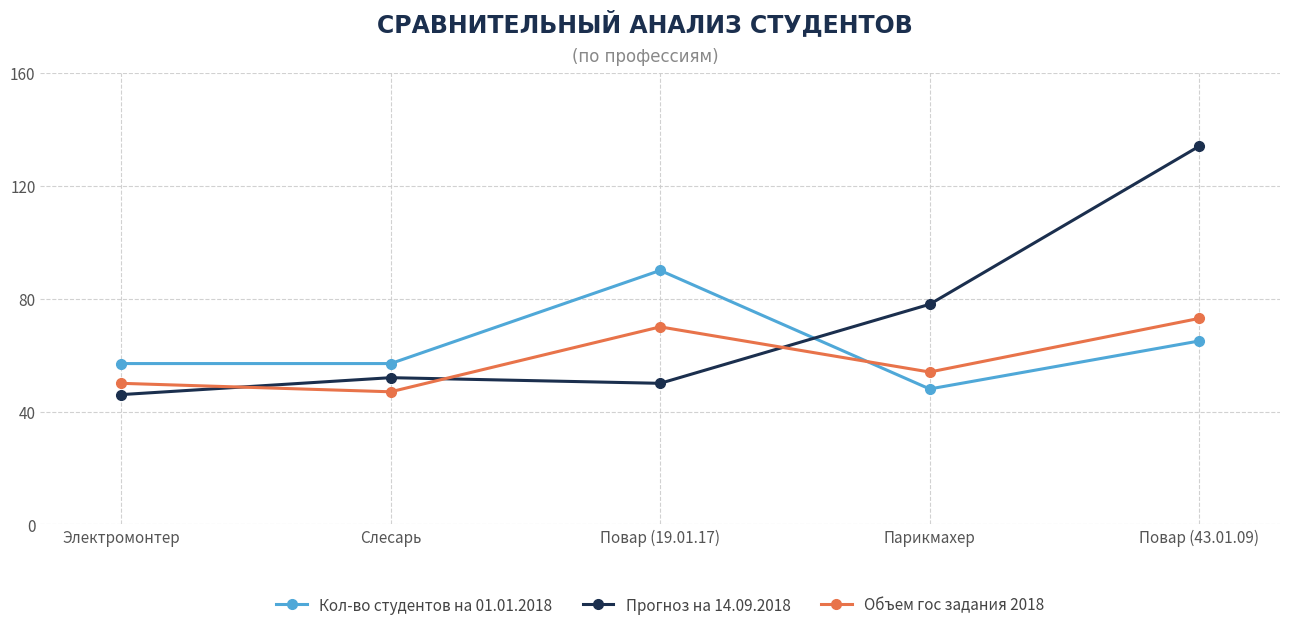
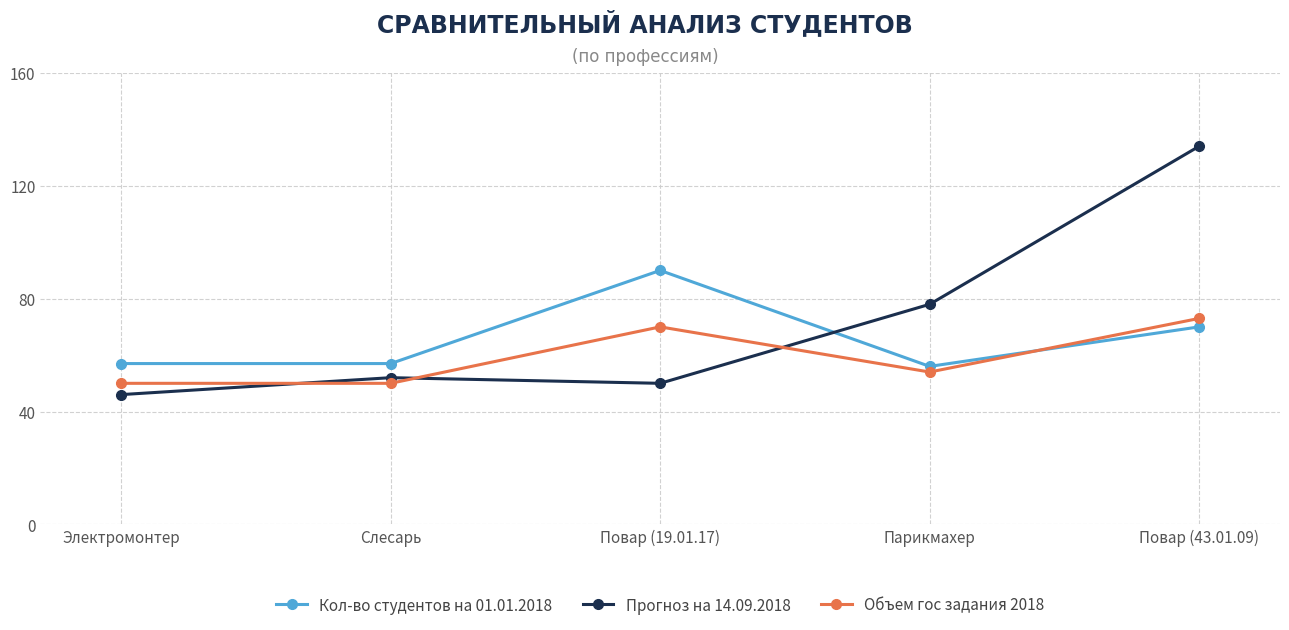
Объем гос задания 2018, Слесарь: 47 -> 50
Кол-во студентов на 01.01.2018, Парикмахер: 48 -> 56
Кол-во студентов на 01.01.2018, Повар (43.01.09): 65 -> 70
